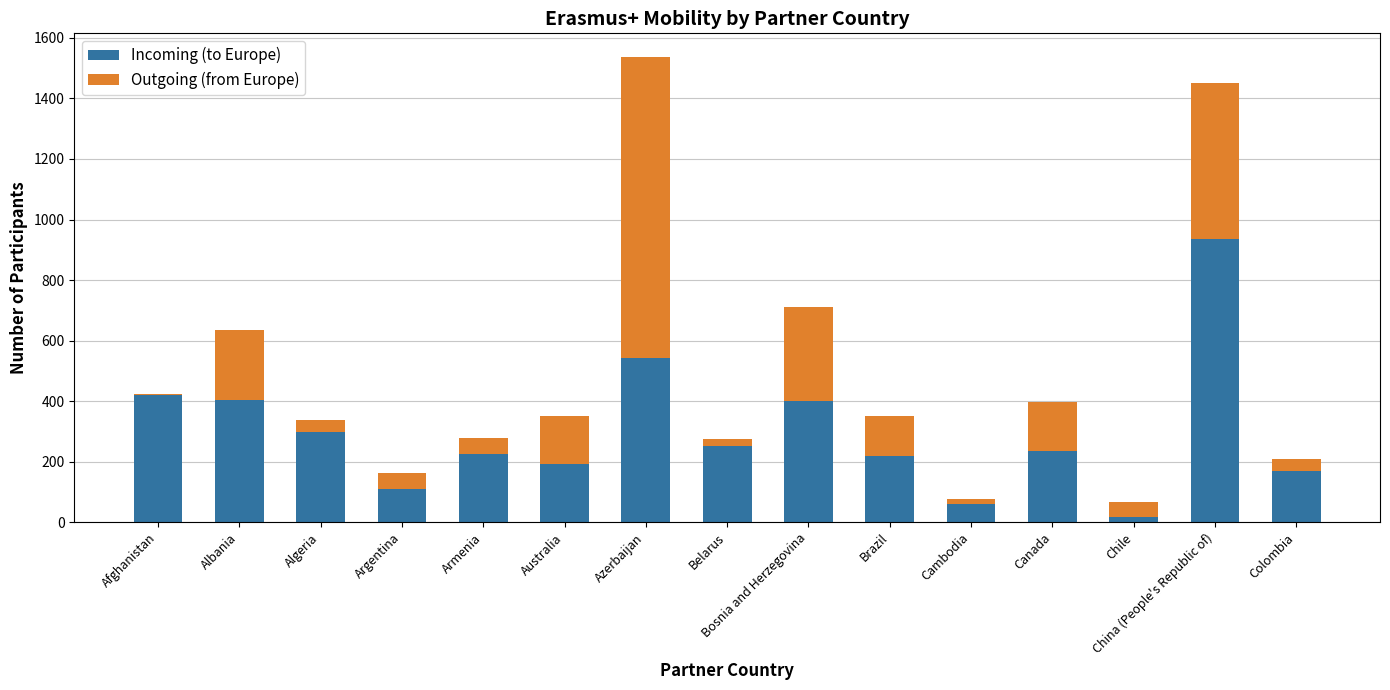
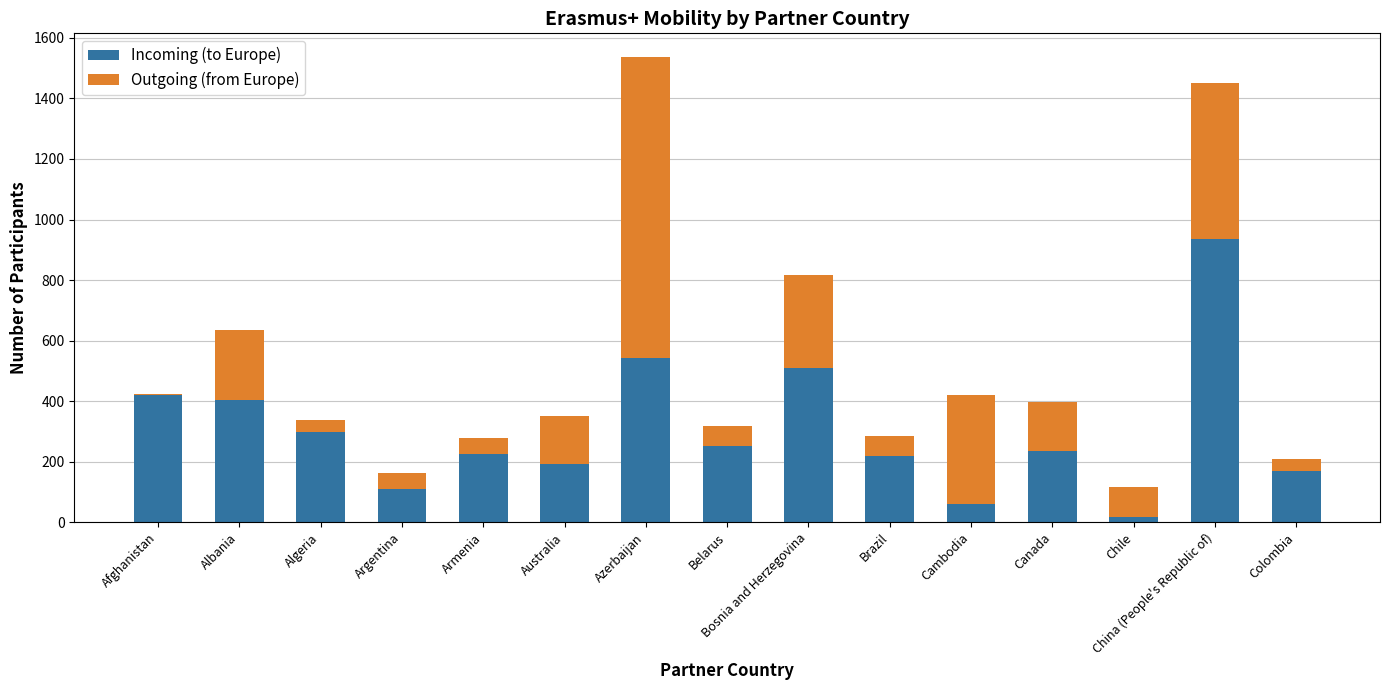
Outgoing (from Europe), Belarus: 30 -> 70
Incoming (to Europe), Bosnia and Herzegovina: 400 -> 510
Outgoing (from Europe), Brazil: 130 -> 70
Outgoing (from Europe), Cambodia: 20 -> 360
Outgoing (from Europe), Chile: 50 -> 100
